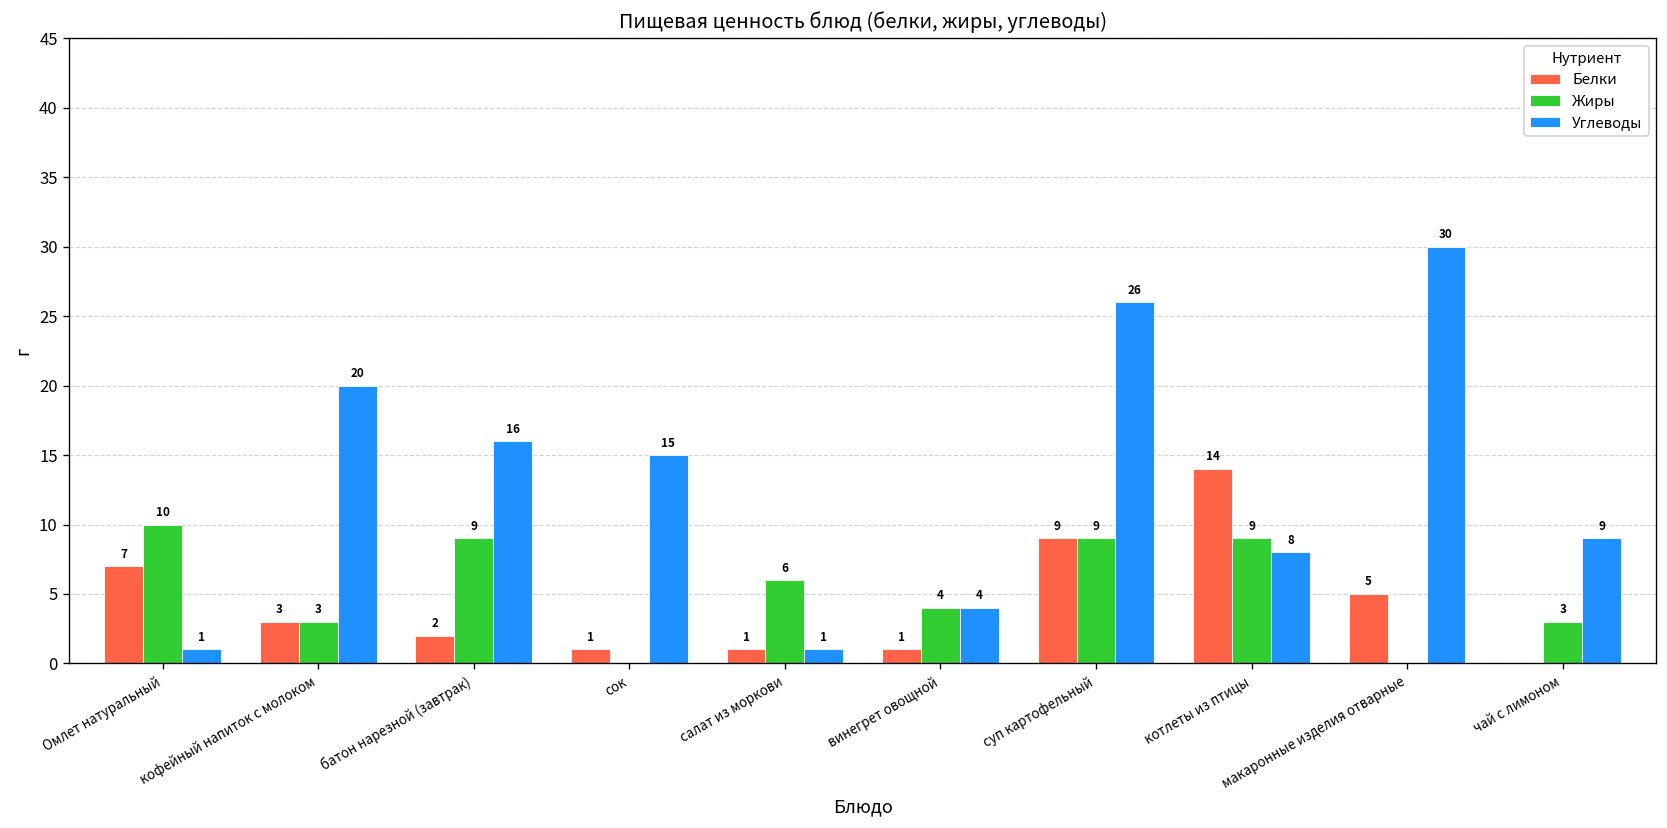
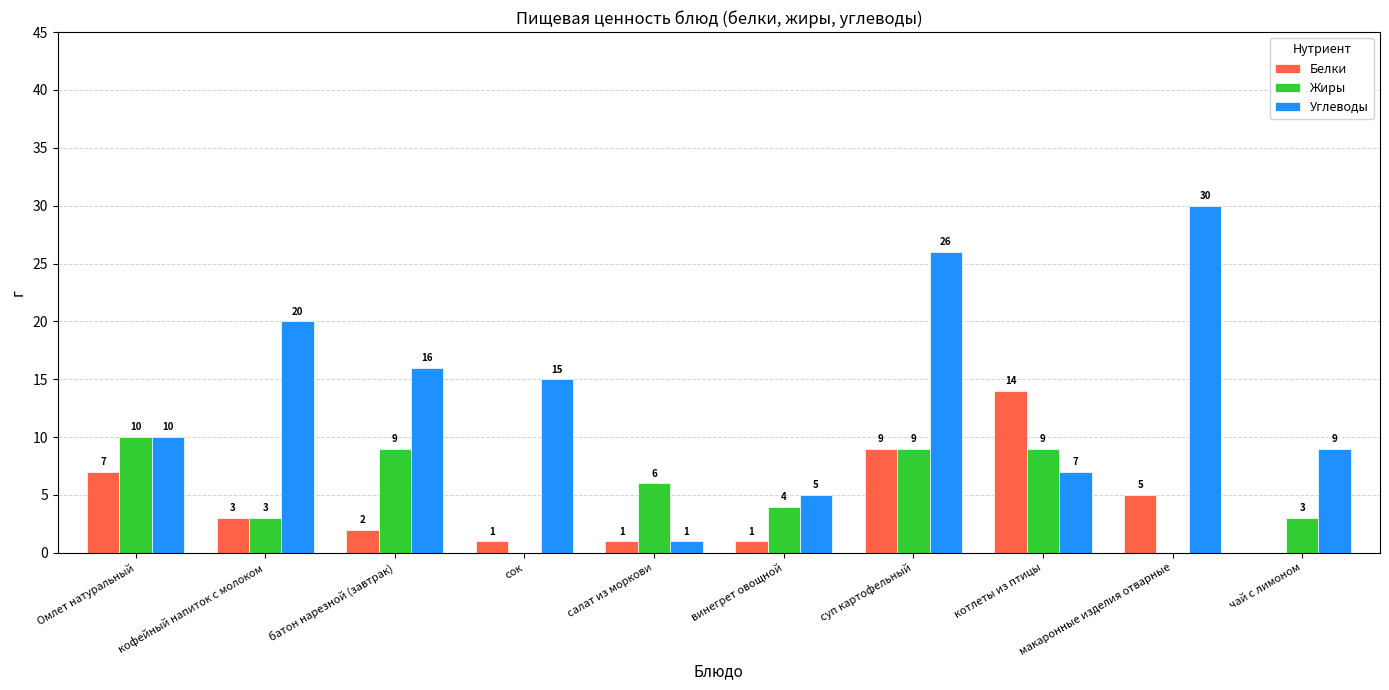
Углеводы, Омлет натуральный: 1 -> 10
Углеводы, винегрет овощной: 4 -> 5
Углеводы, котлеты из птицы: 8 -> 7
